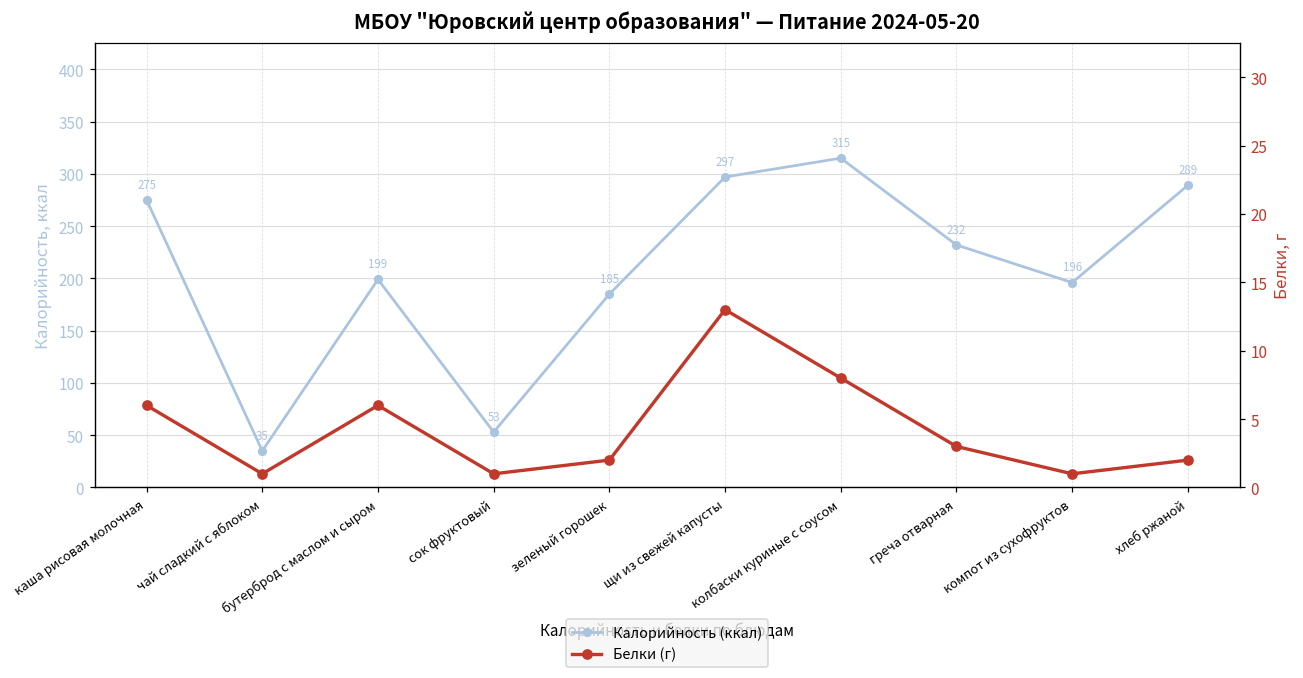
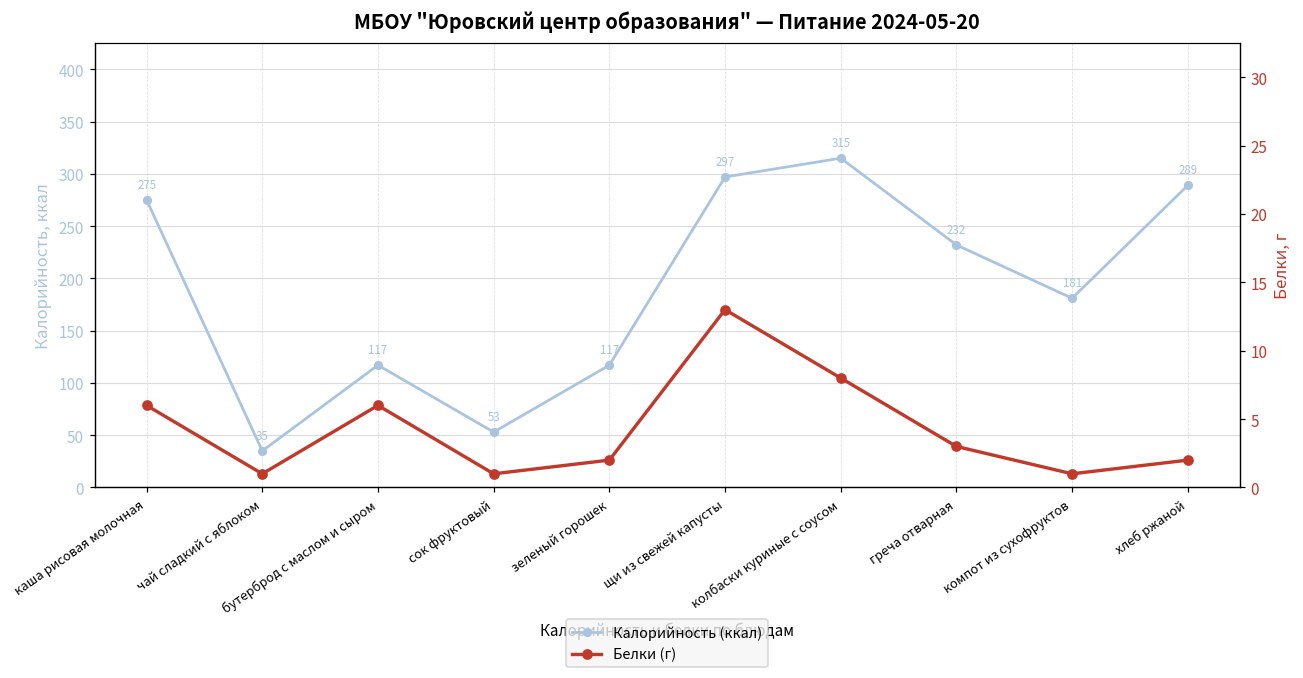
Калорийность (ккал), бутерброд с маслом и сыром: 199 -> 117
Калорийность (ккал), зеленый горошек: 185 -> 117
Калорийность (ккал), компот из сухофруктов: 196 -> 181
